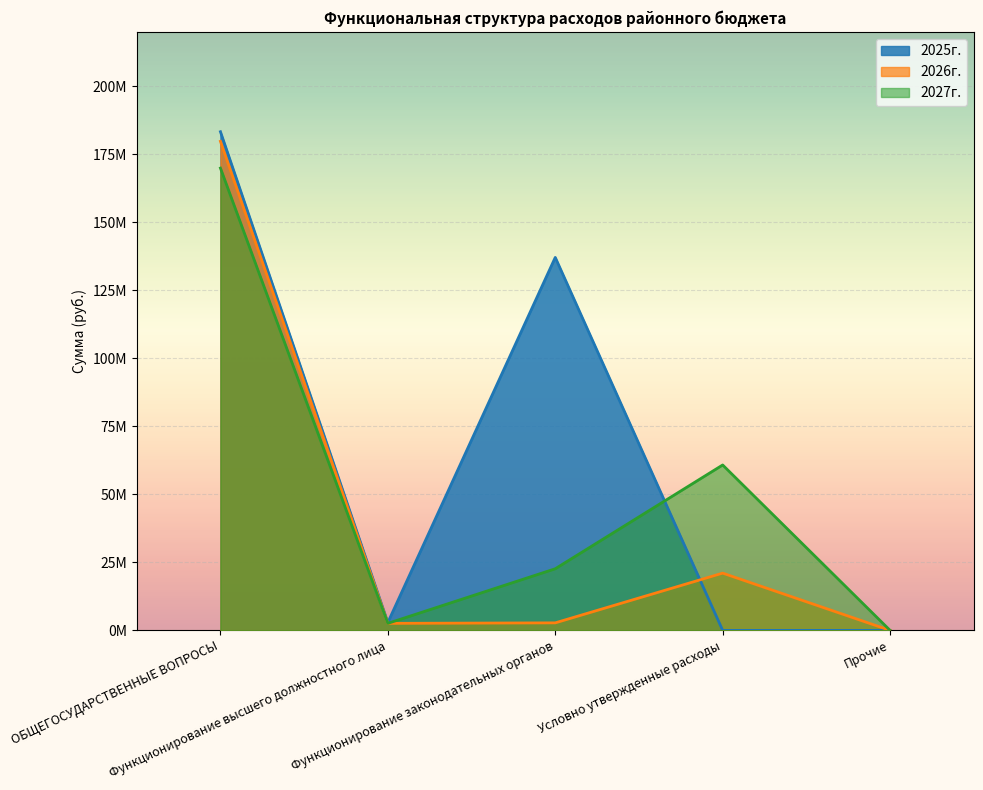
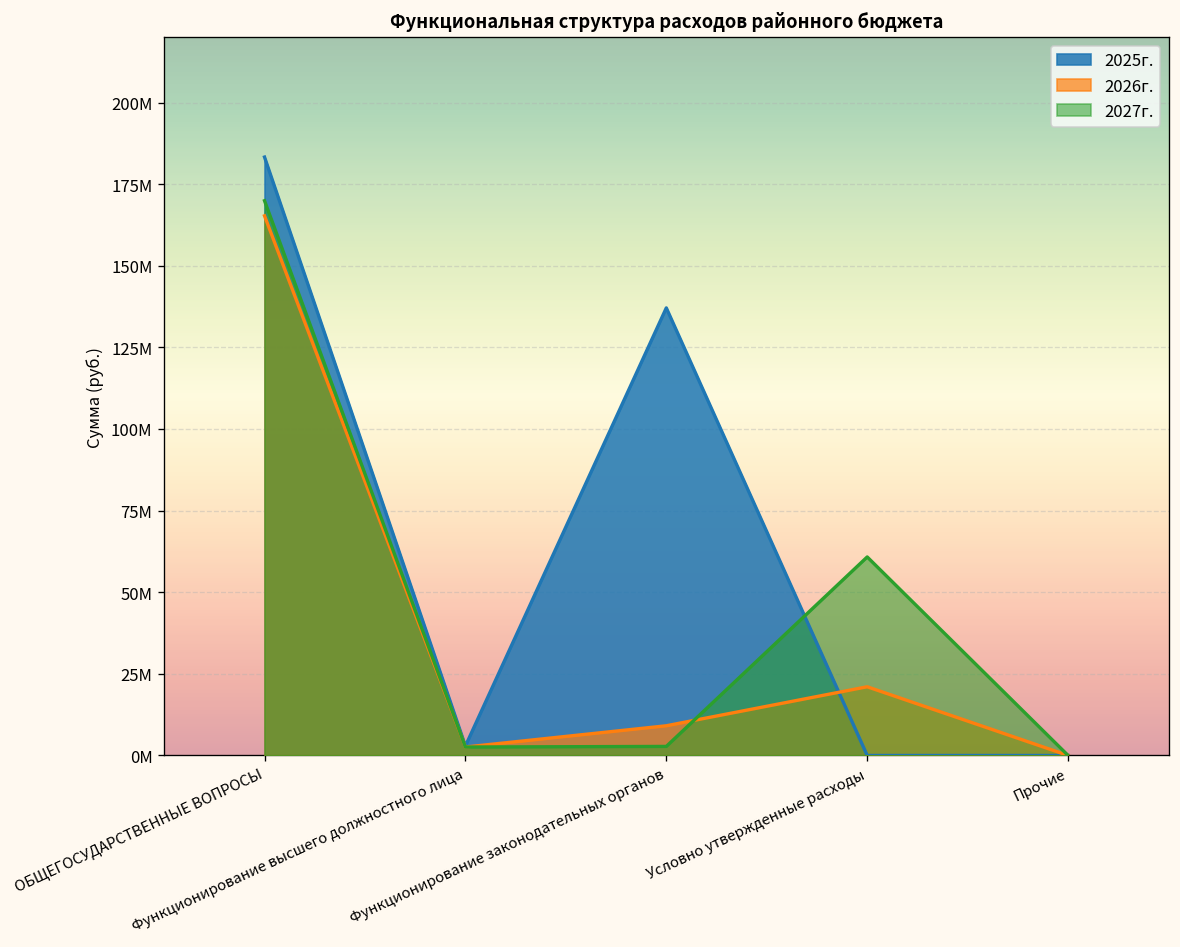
2026г., ОБЩЕГОСУДАРСТВЕННЫЕ ВОПРОСЫ: 180000000 -> 165000000
2026г., Функционирование законодательных органов: 3000000 -> 9000000
2027г., Функционирование законодательных органов: 23000000 -> 3000000
